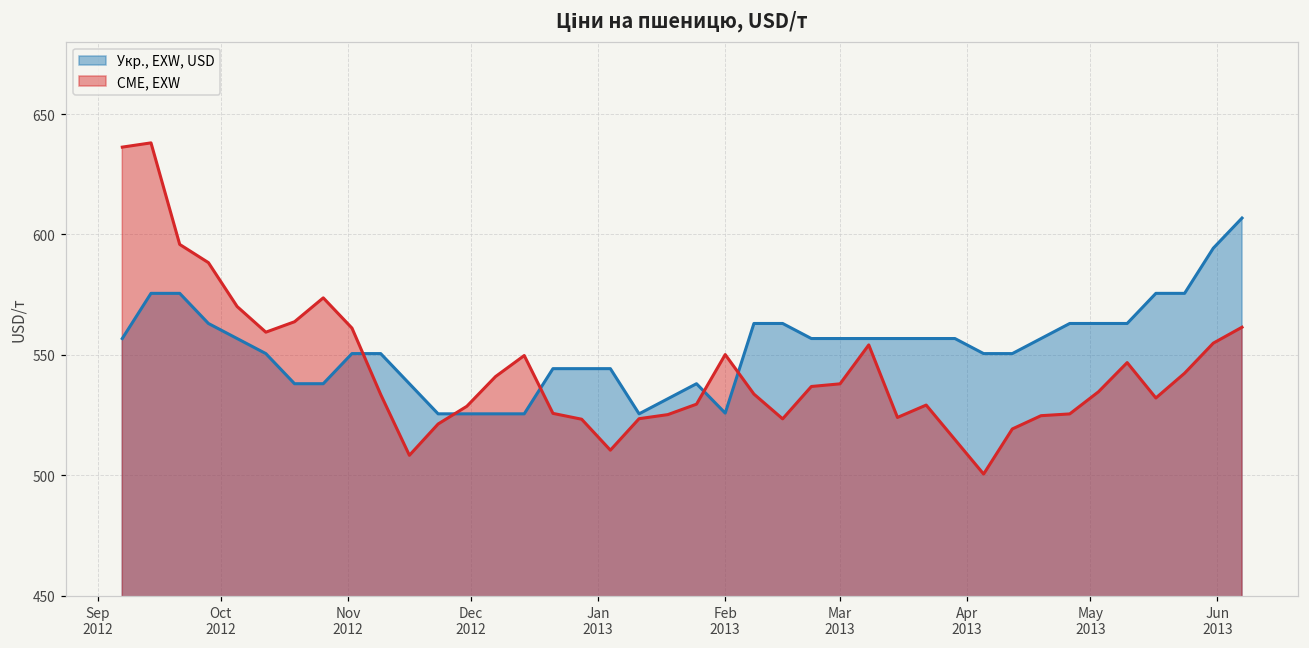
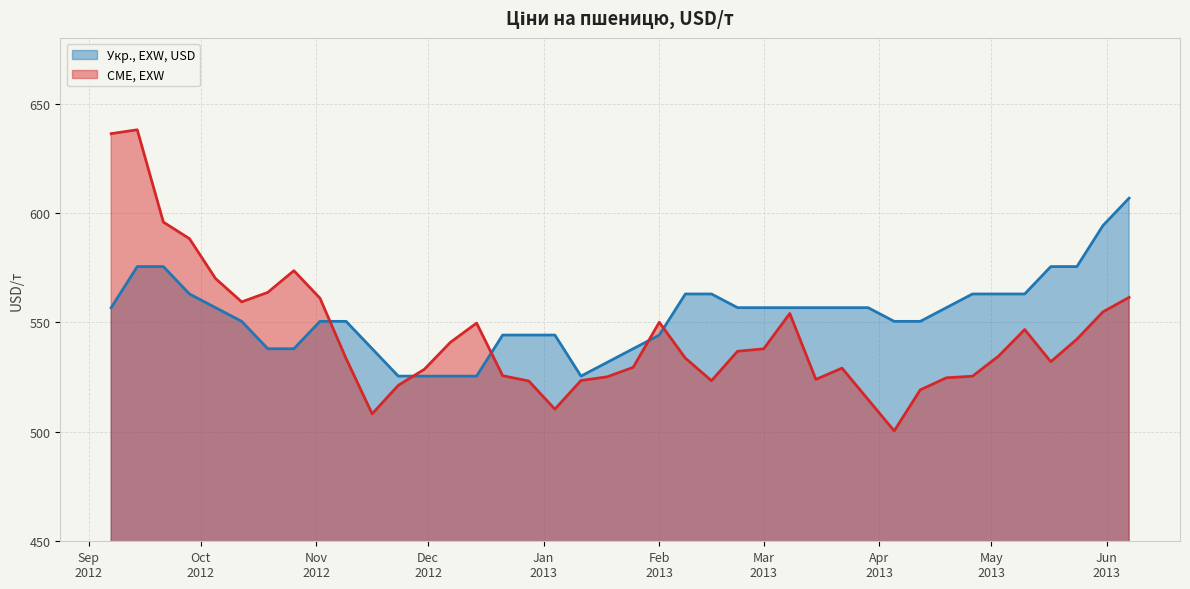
Укр., EXW, USD, Feb 2013: 526 -> 544
